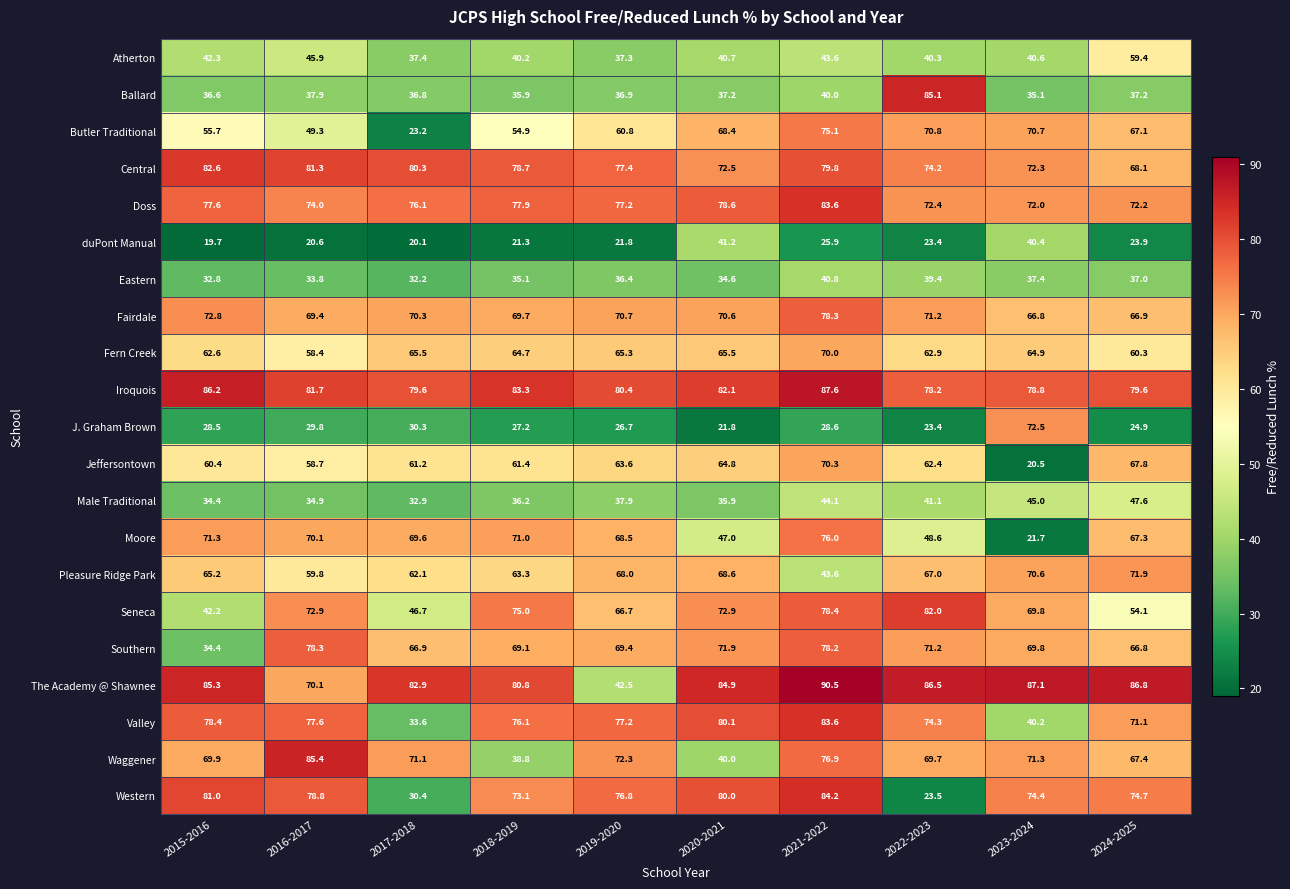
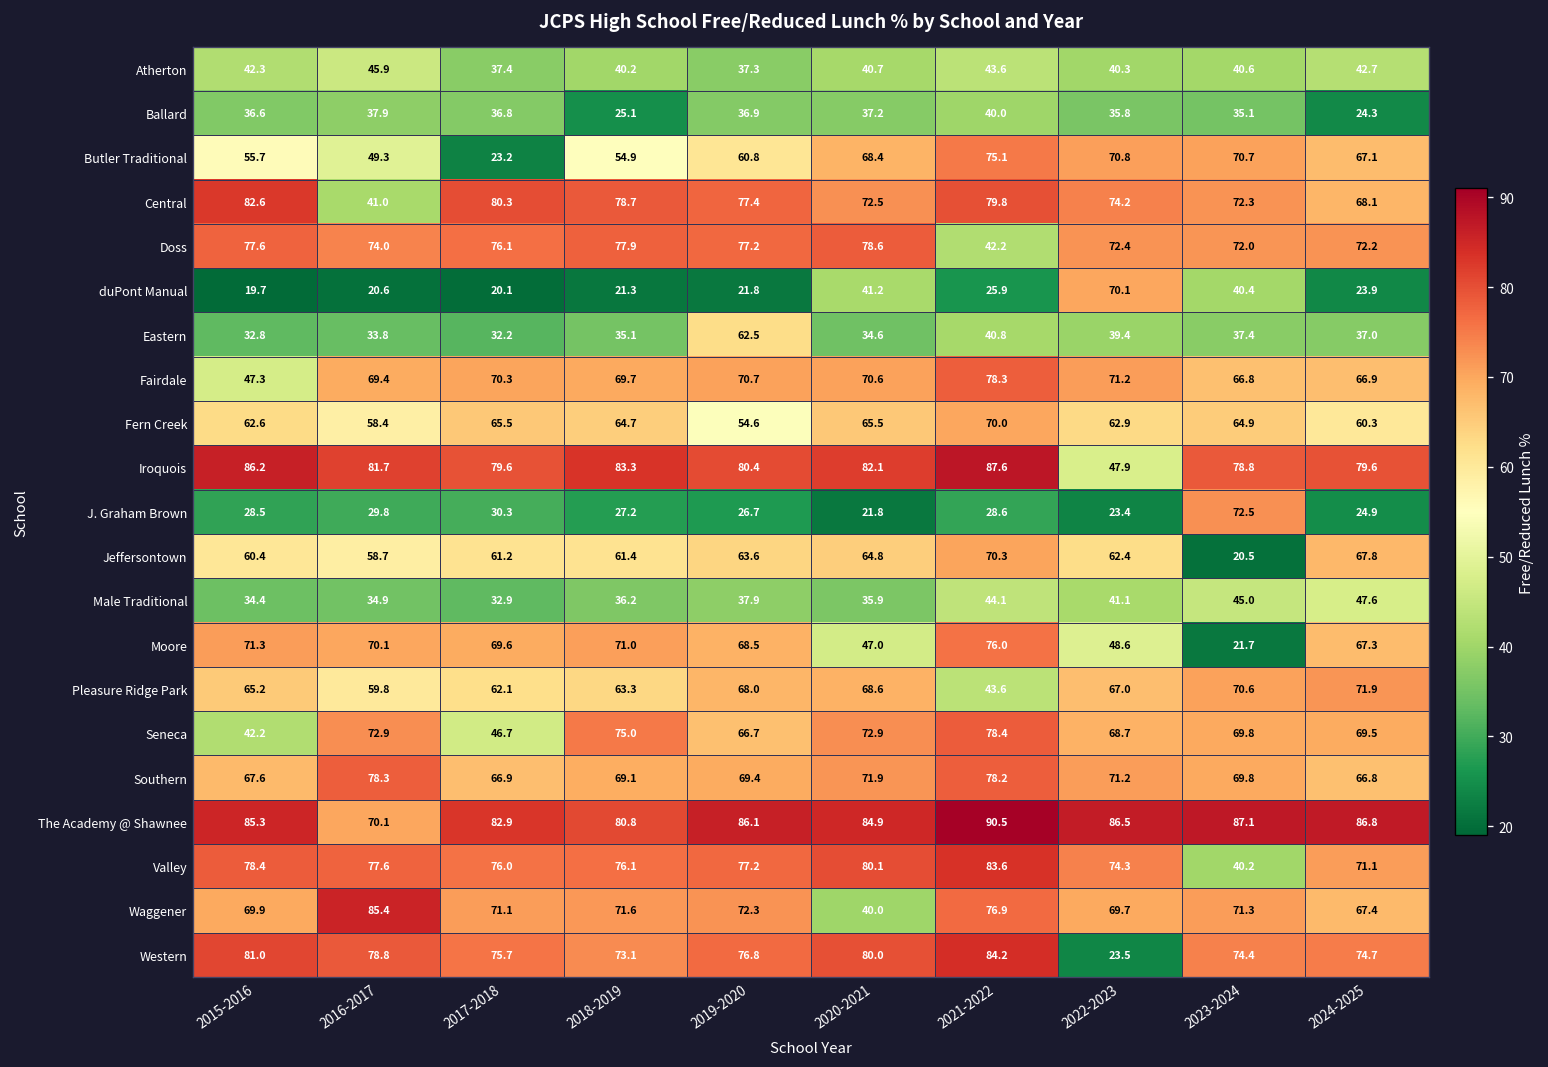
Atherton, 2024-2025: 59.4 -> 42.7
Ballard, 2018-2019: 35.9 -> 25.1
Ballard, 2022-2023: 85.1 -> 35.8
Ballard, 2024-2025: 37.2 -> 24.3
Central, 2016-2017: 81.3 -> 41.0
Doss, 2021-2022: 83.6 -> 42.2
duPont Manual, 2022-2023: 23.4 -> 70.1
Eastern, 2019-2020: 36.4 -> 62.5
Fairdale, 2015-2016: 72.8 -> 47.3
Fern Creek, 2019-2020: 65.3 -> 54.6
Iroquois, 2022-2023: 78.2 -> 47.9
Seneca, 2022-2023: 82.0 -> 68.7
Seneca, 2024-2025: 54.1 -> 69.5
Southern, 2015-2016: 34.4 -> 67.6
The Academy @ Shawnee, 2019-2020: 42.5 -> 86.1
Valley, 2017-2018: 33.6 -> 76.0
Waggener, 2018-2019: 38.8 -> 71.6
Western, 2017-2018: 30.4 -> 75.7
